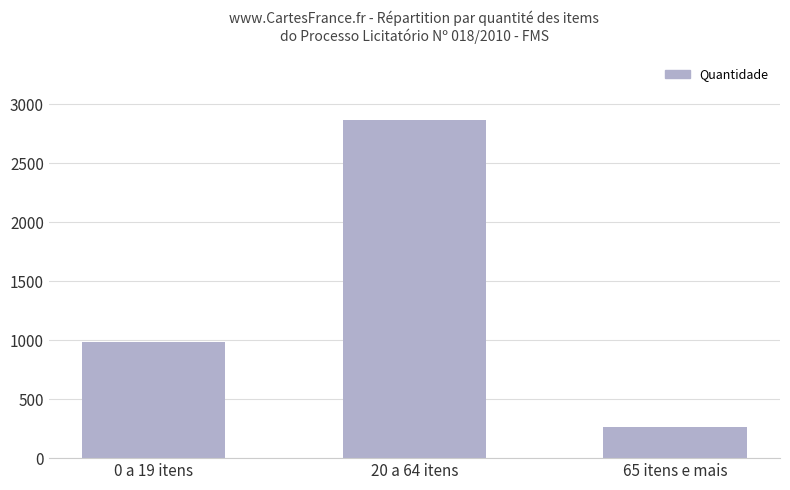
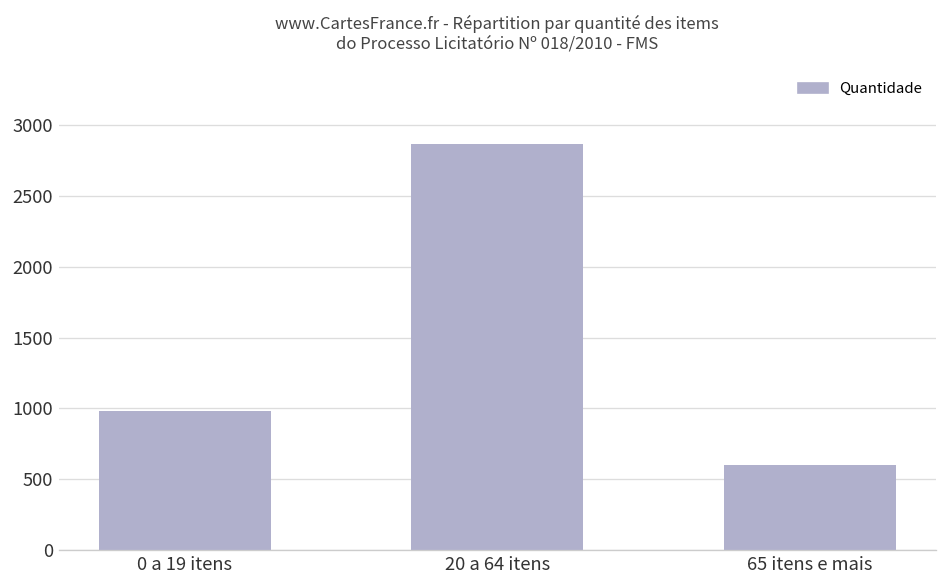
65 itens e mais: 270 -> 600
